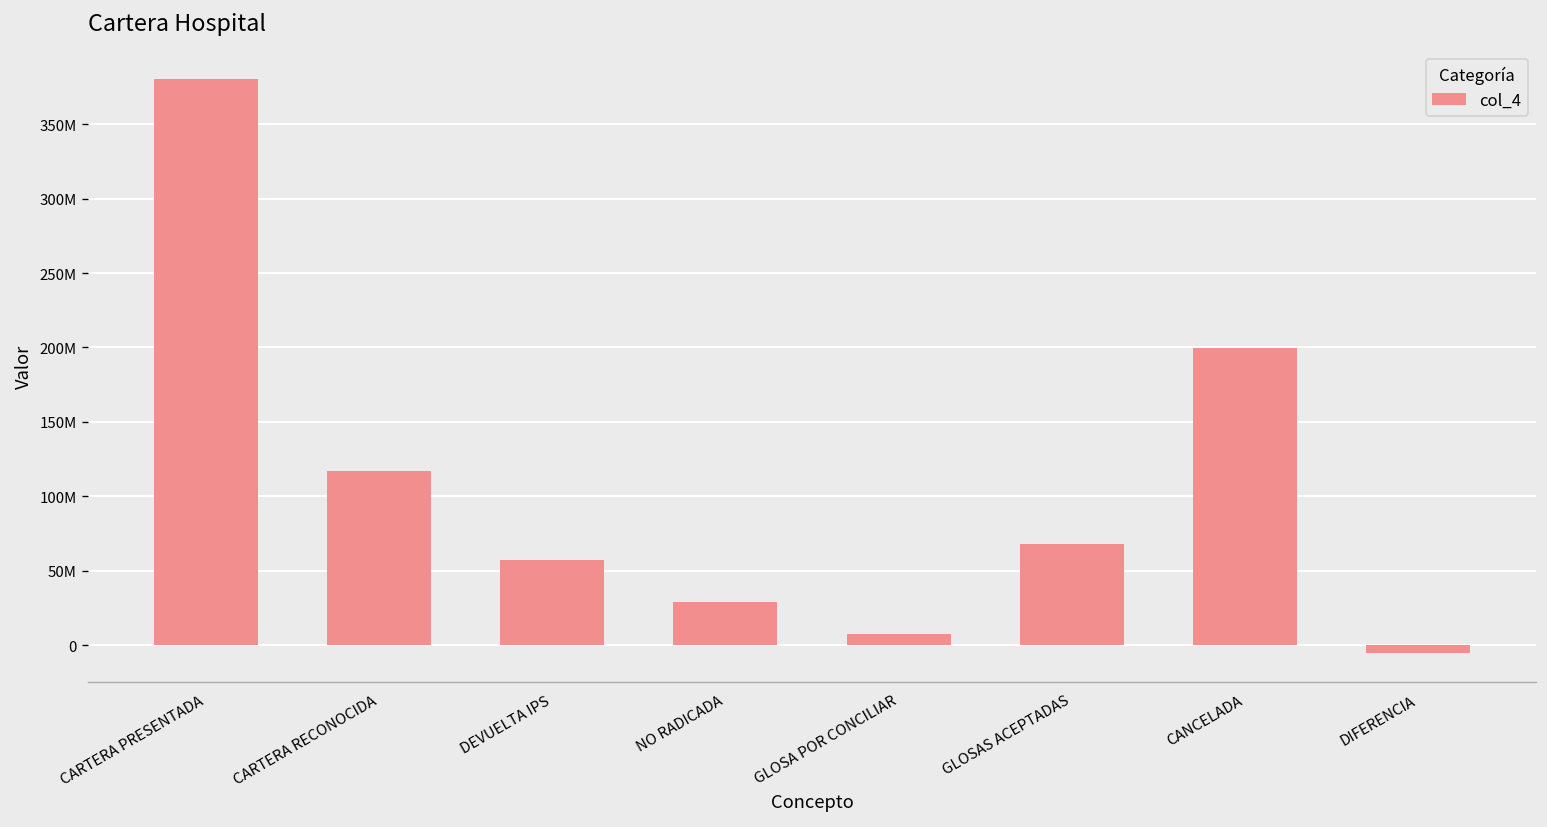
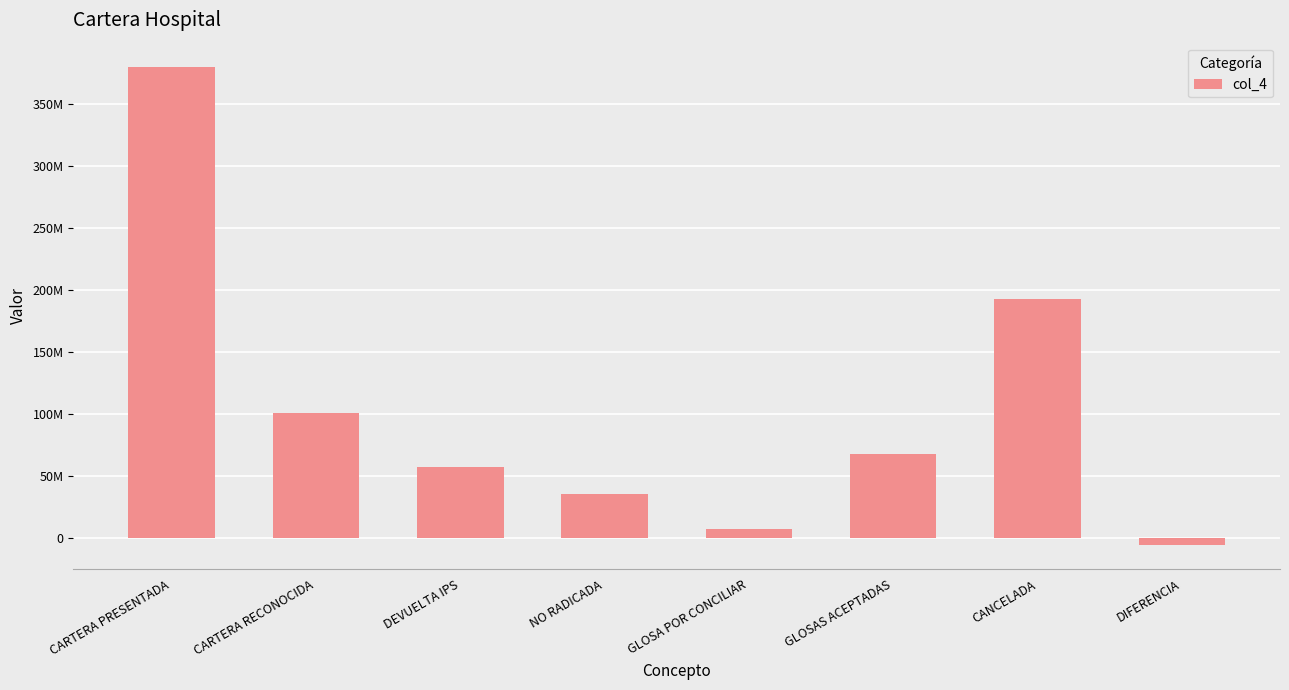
CARTERA RECONOCIDA: 117000000 -> 101000000
NO RADICADA: 29000000 -> 36000000
CANCELADA: 199000000 -> 193000000
